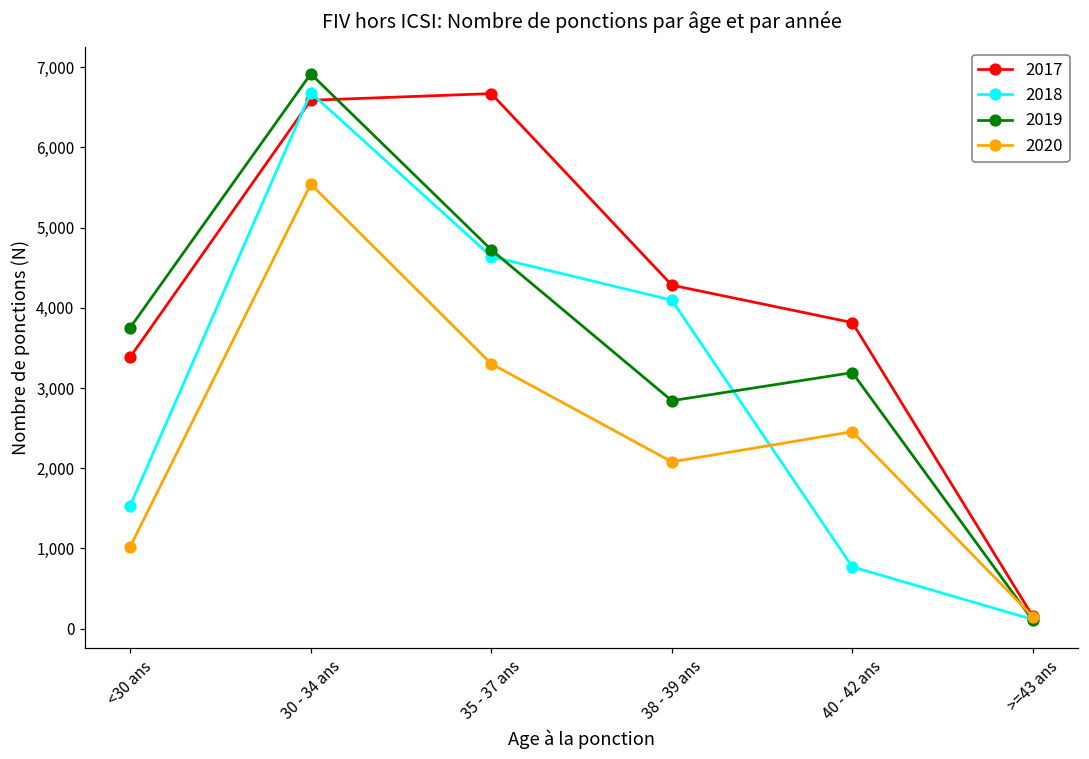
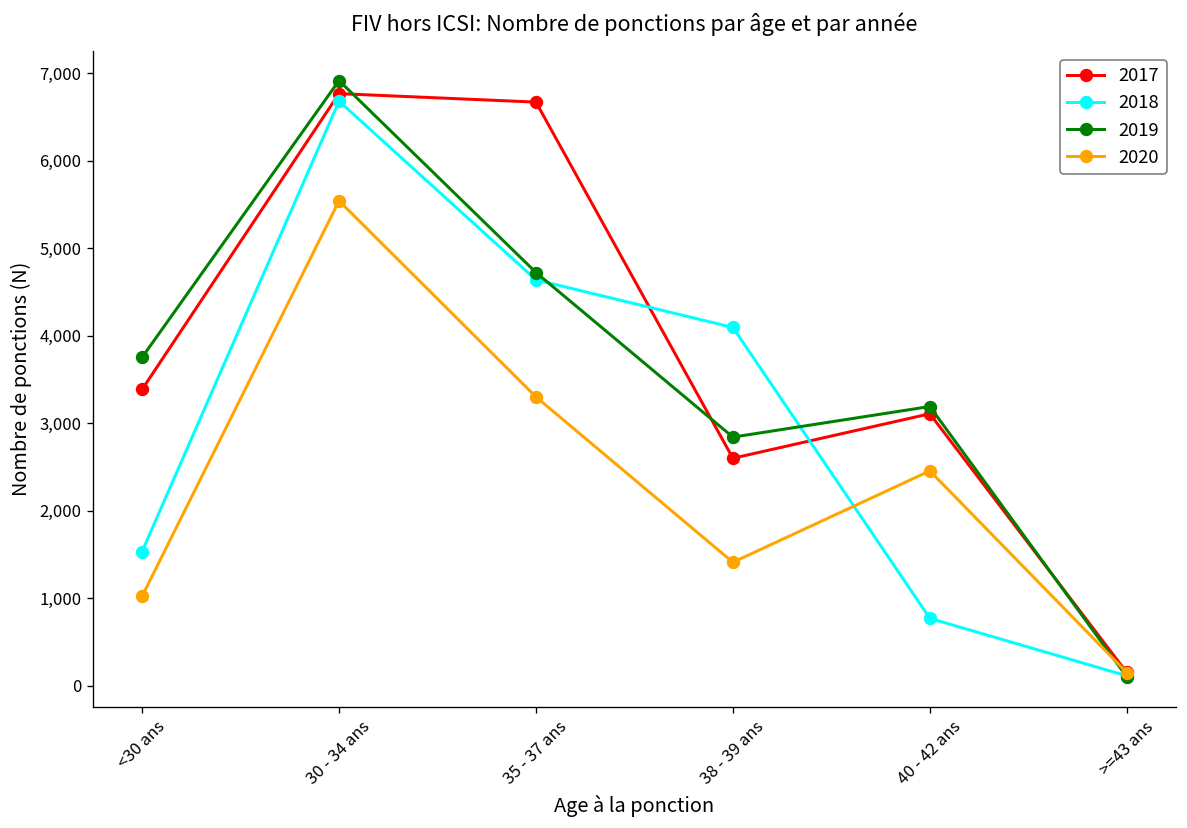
2017, 30 - 34 ans: 6,600 -> 6,800
2017, 38 - 39 ans: 4,300 -> 2,600
2020, 38 - 39 ans: 2,100 -> 1,400
2017, 40 - 42 ans: 3,800 -> 3,100
